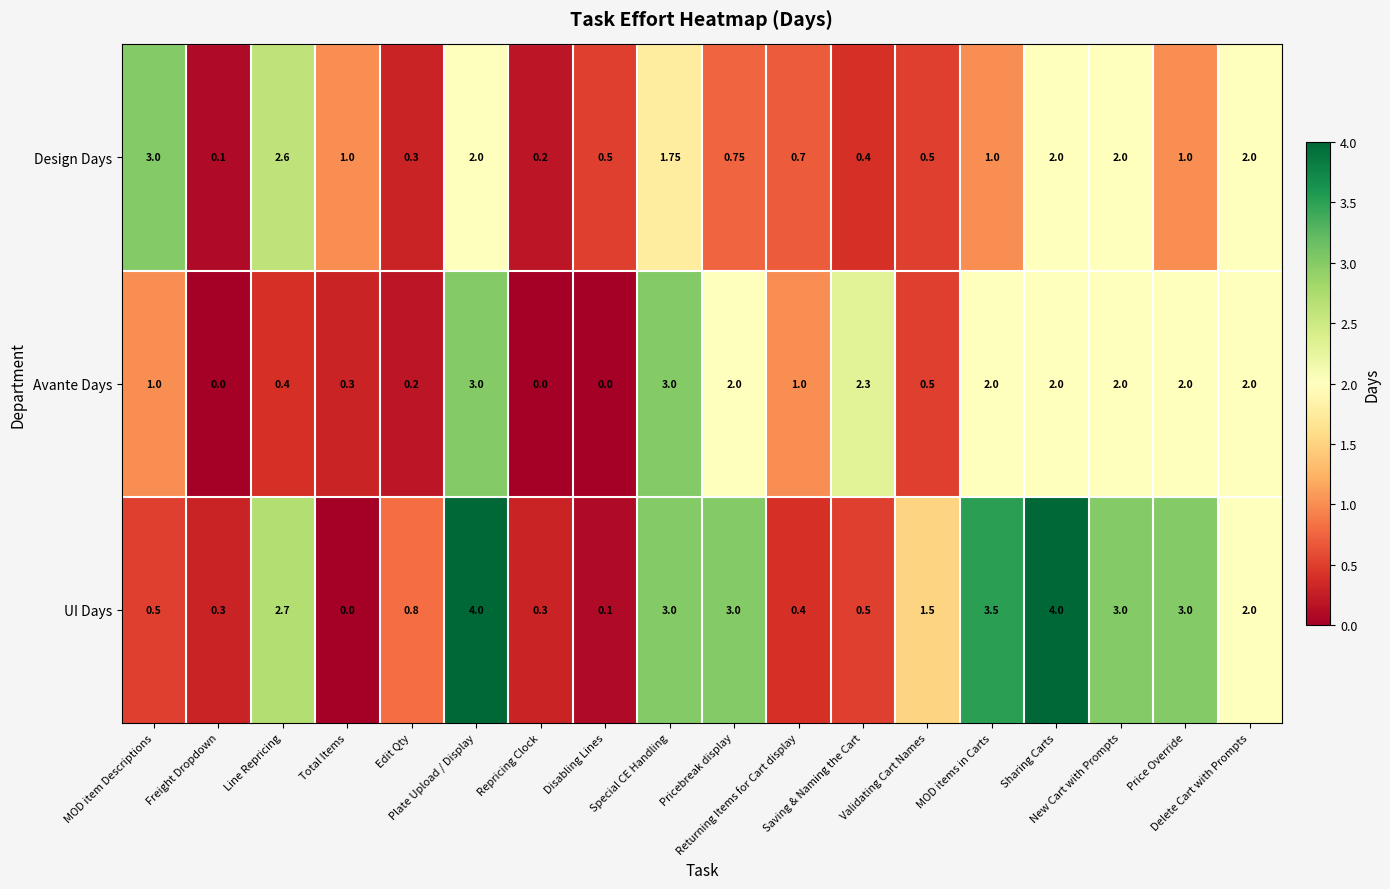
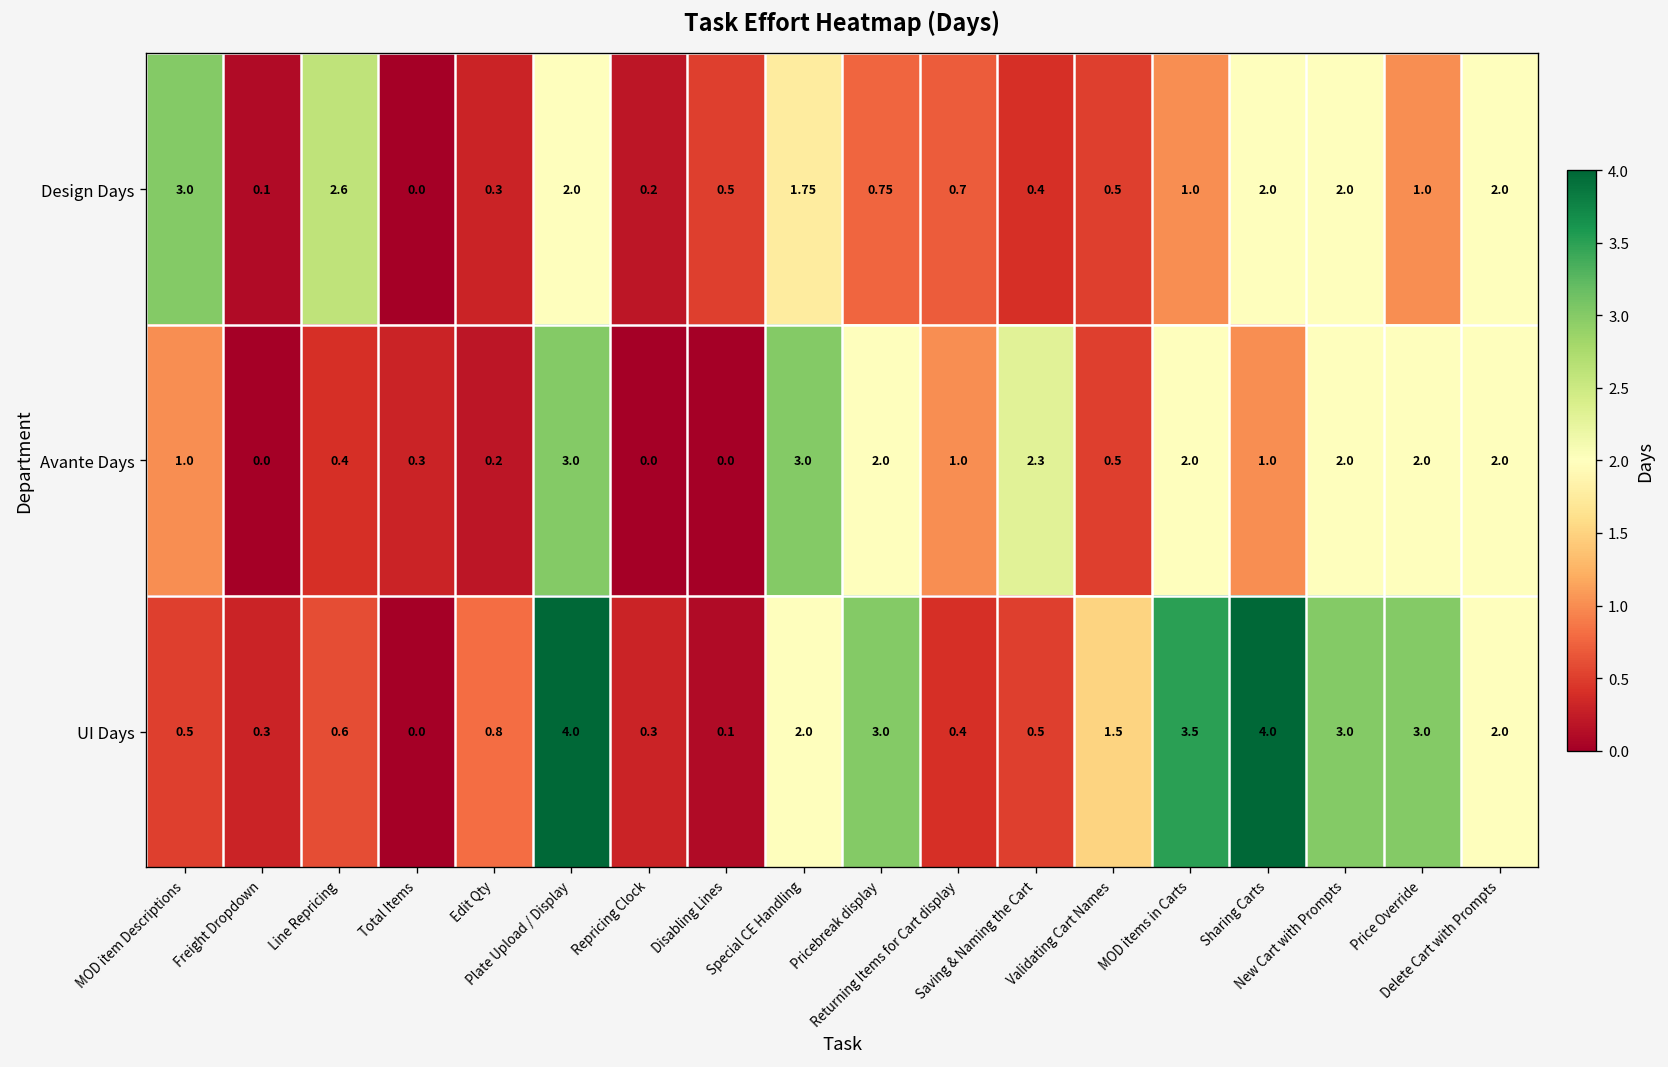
Design Days, Total Items: 1.0 -> 0.0
Avante Days, Sharing Carts: 2.0 -> 1.0
UI Days, Line Repricing: 2.7 -> 0.6
UI Days, Special CE Handling: 3.0 -> 2.0
